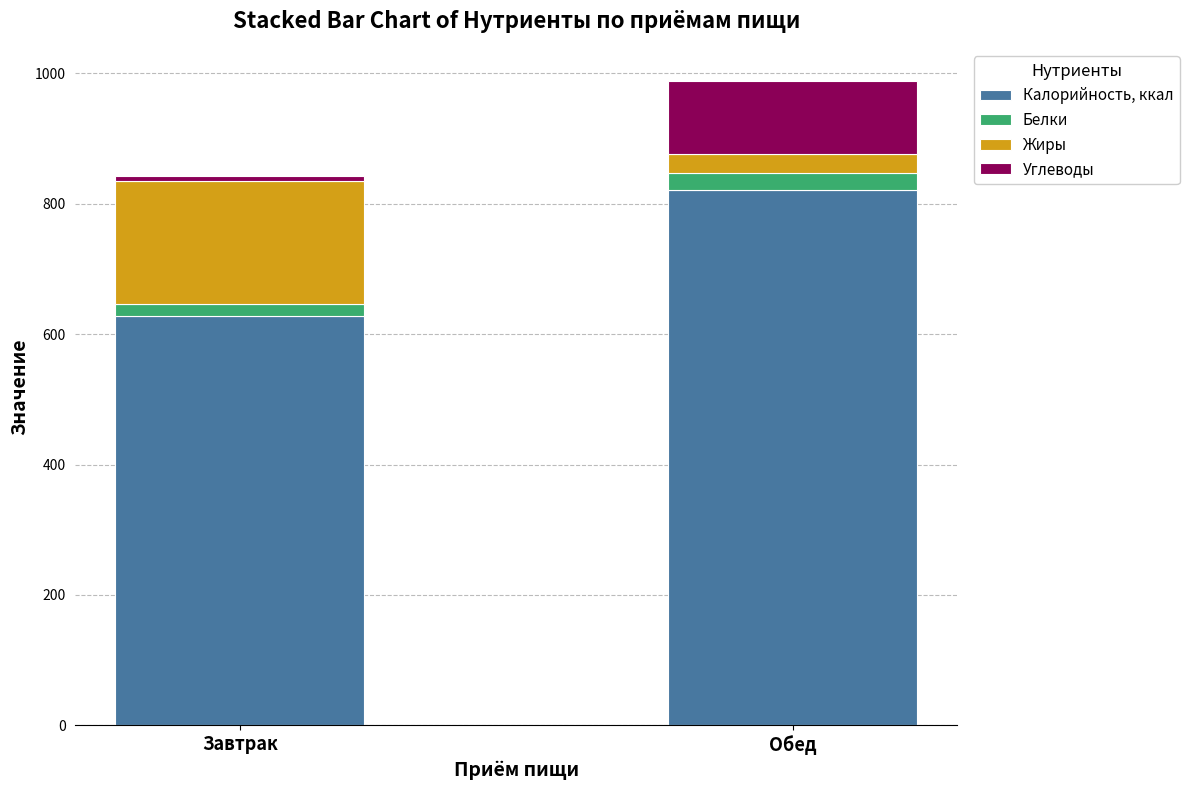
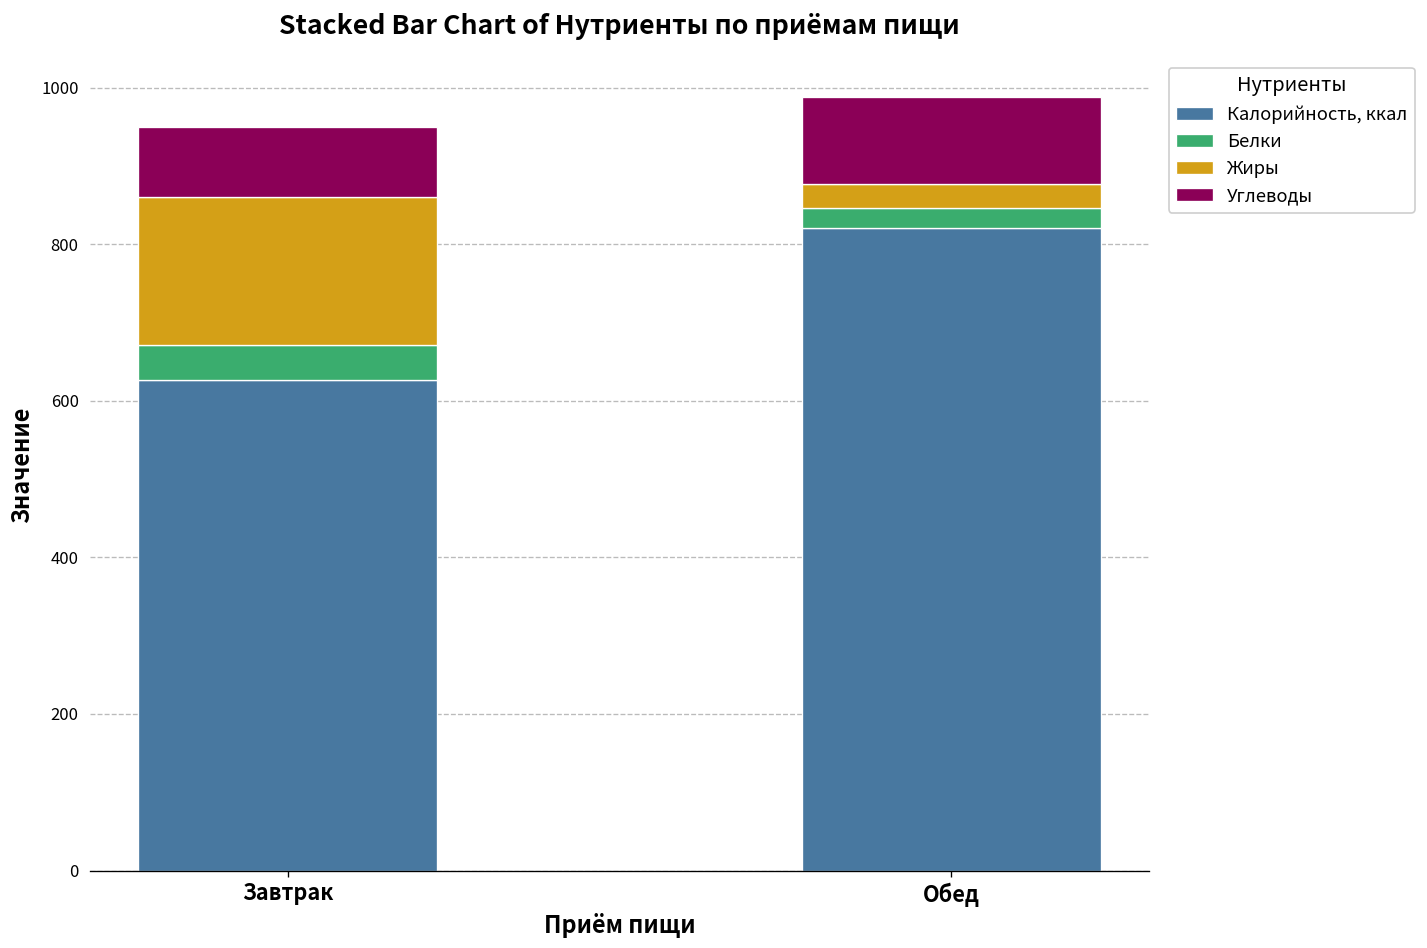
Белки, Завтрак: 20 -> 40
Углеводы, Завтрак: 10 -> 90
